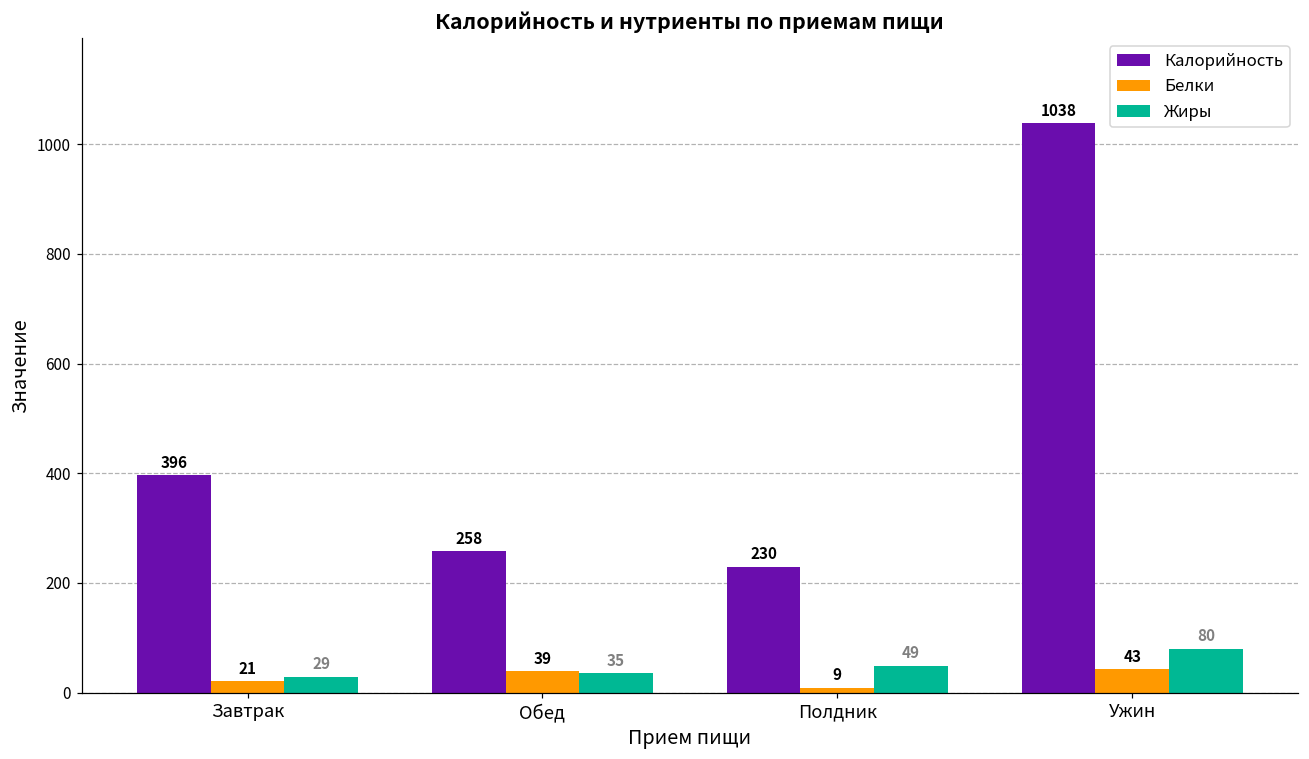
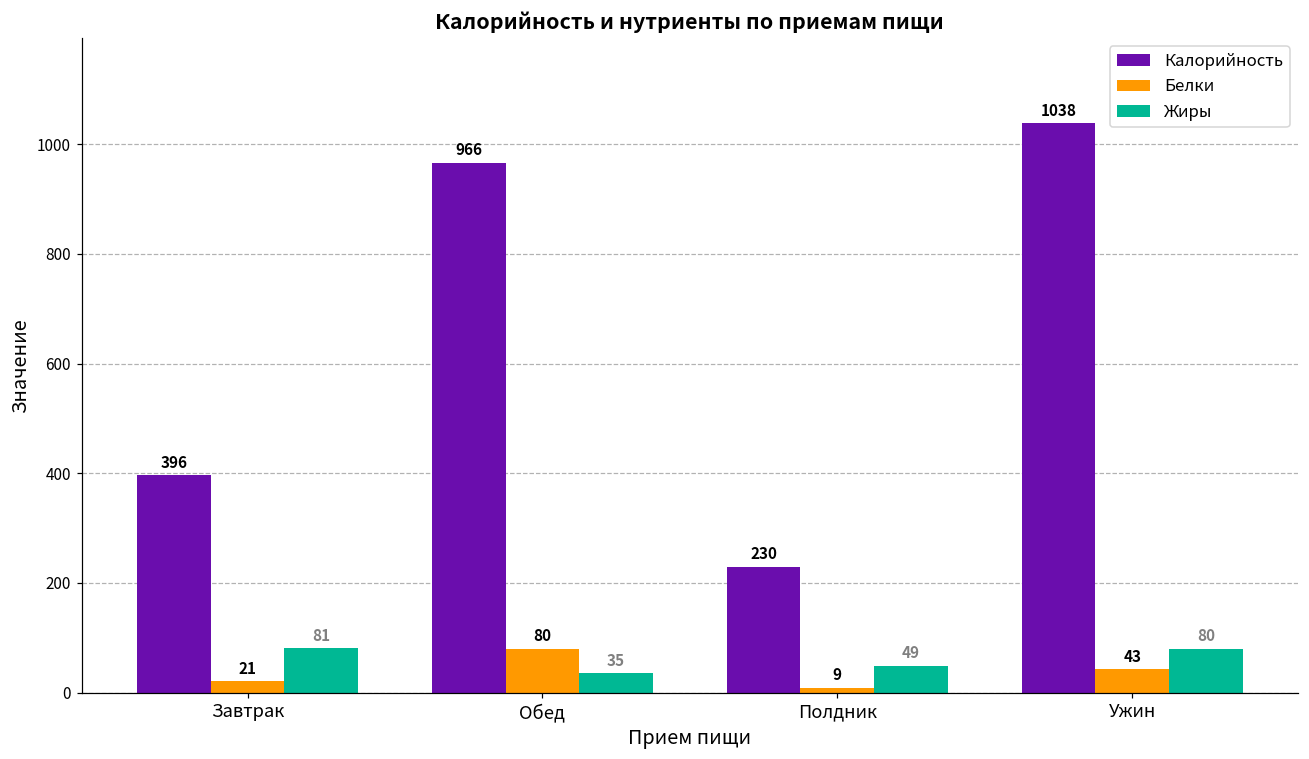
Жиры, Завтрак: 29 -> 81
Калорийность, Обед: 258 -> 966
Белки, Обед: 39 -> 80
